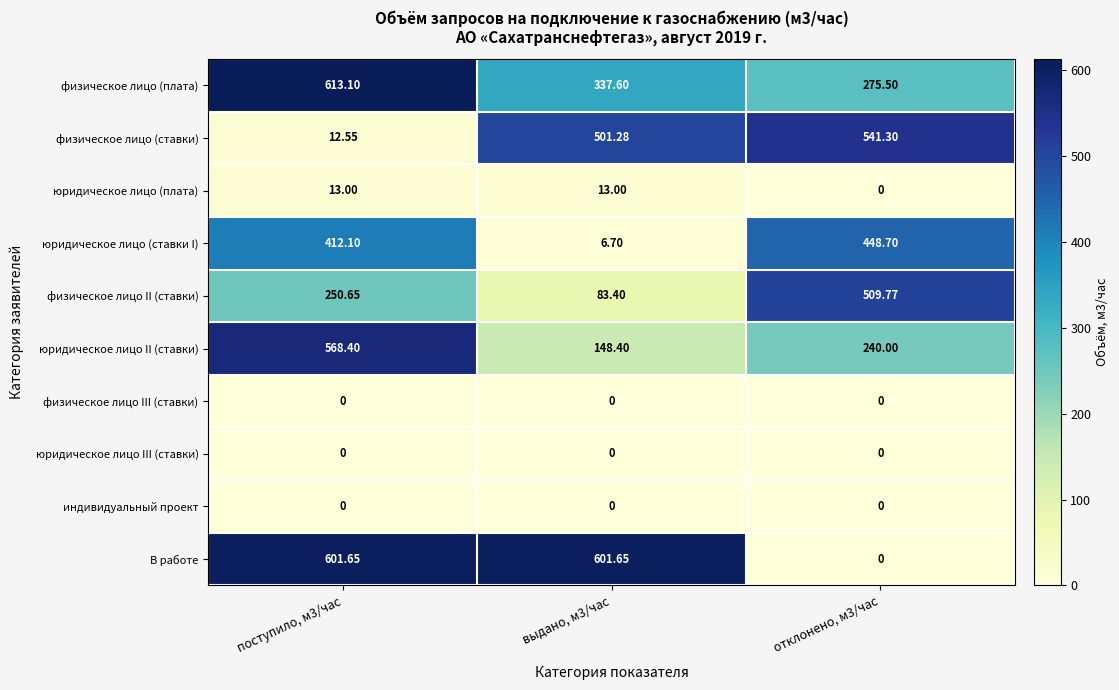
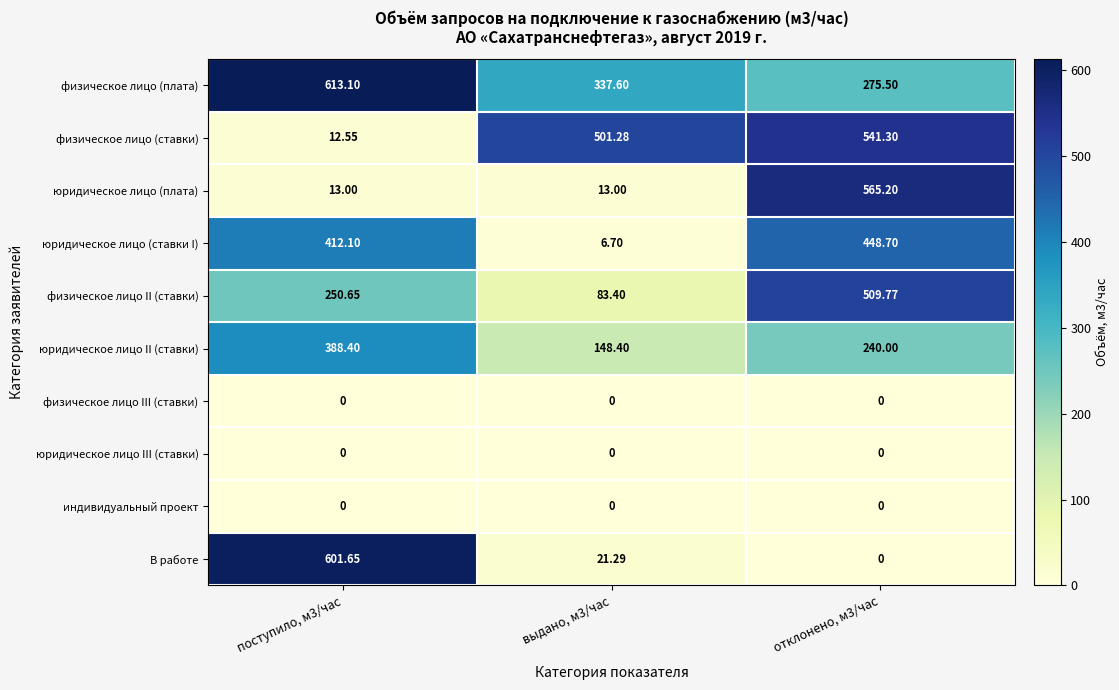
юридическое лицо (плата), отклонено, м3/час: 0 -> 565.20
юридическое лицо II (ставки), поступило, м3/час: 568.40 -> 388.40
В работе, выдано, м3/час: 601.65 -> 21.29
